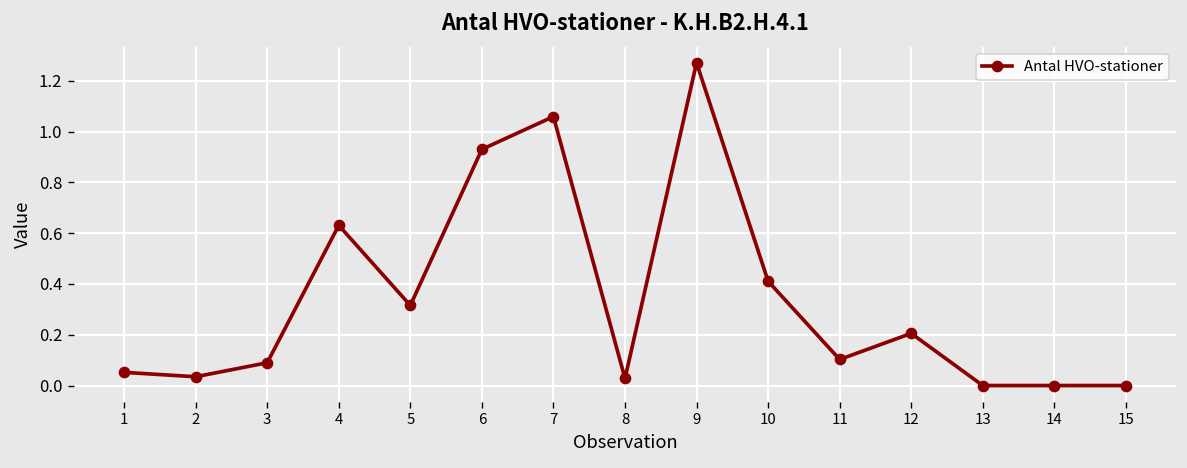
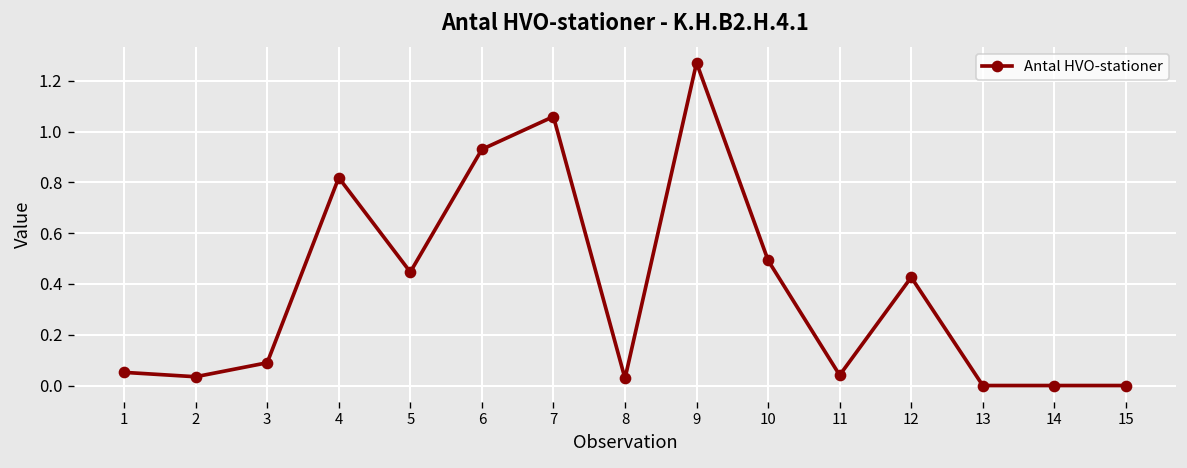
4: 0.63 -> 0.82
5: 0.32 -> 0.45
10: 0.41 -> 0.49
11: 0.10 -> 0.04
12: 0.21 -> 0.43
